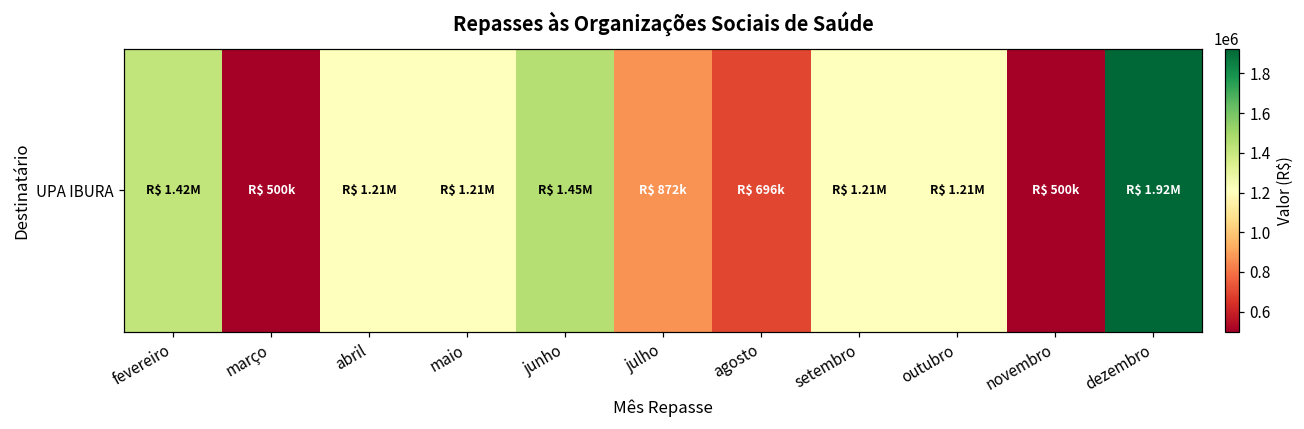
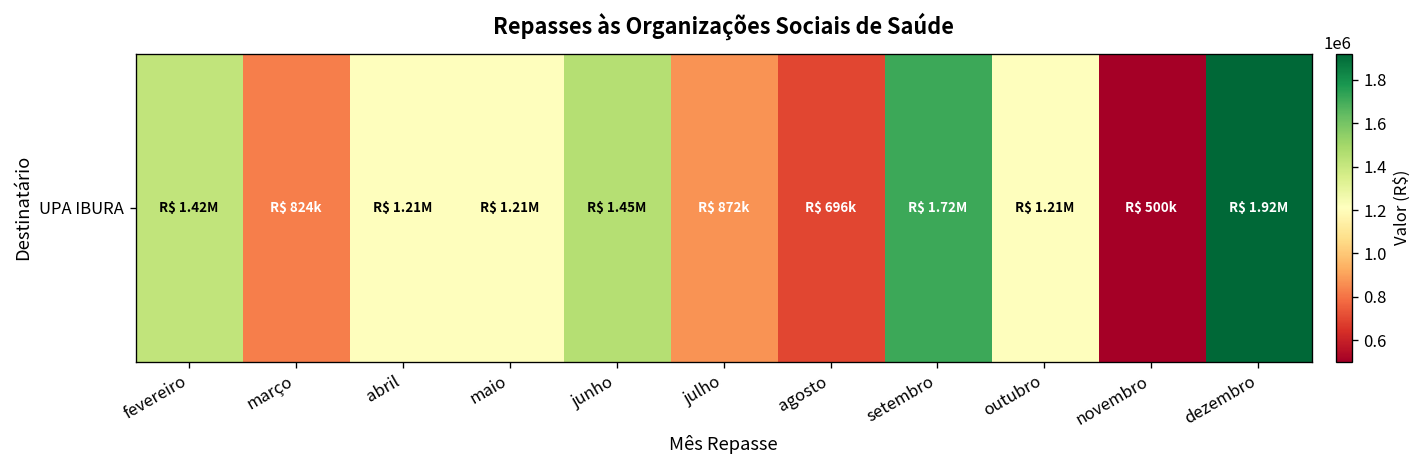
UPA IBURA, março: 500k -> 824k
UPA IBURA, setembro: 1.21M -> 1.72M
